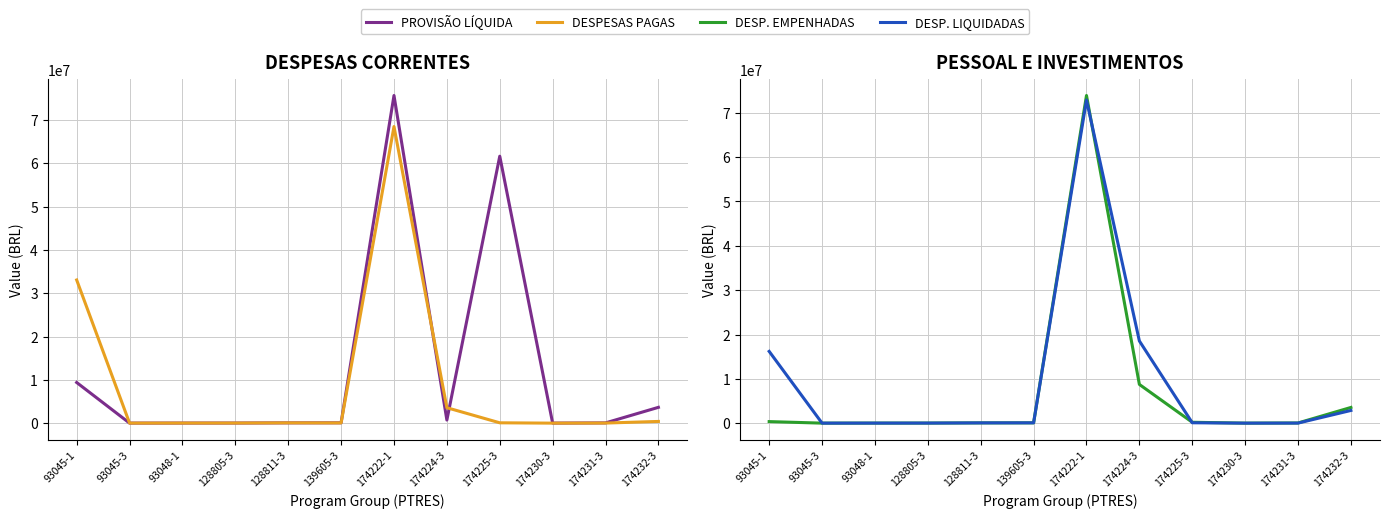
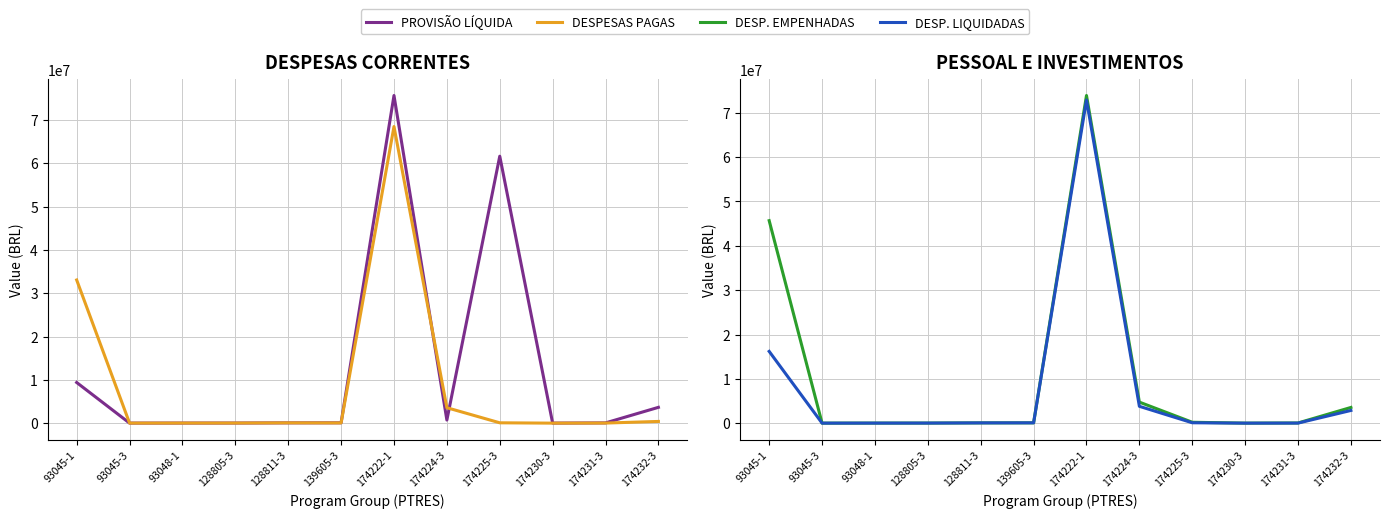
PESSOAL E INVESTIMENTOS, DESP. EMPENHADAS, 93045-1: 0 -> 46000000
PESSOAL E INVESTIMENTOS, DESP. EMPENHADAS, 174224-3: 9000000 -> 5000000
PESSOAL E INVESTIMENTOS, DESP. LIQUIDADAS, 174224-3: 19000000 -> 4000000
